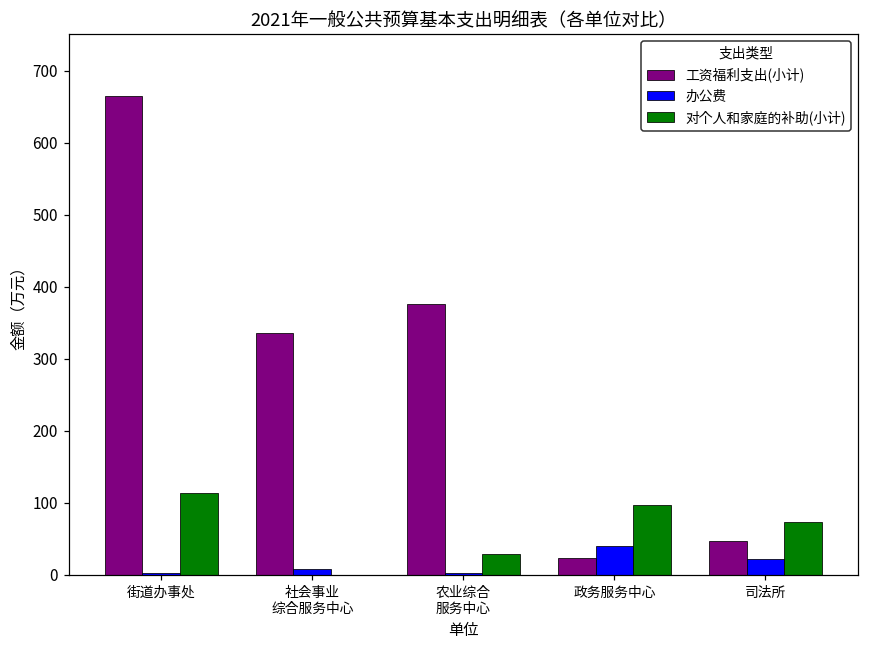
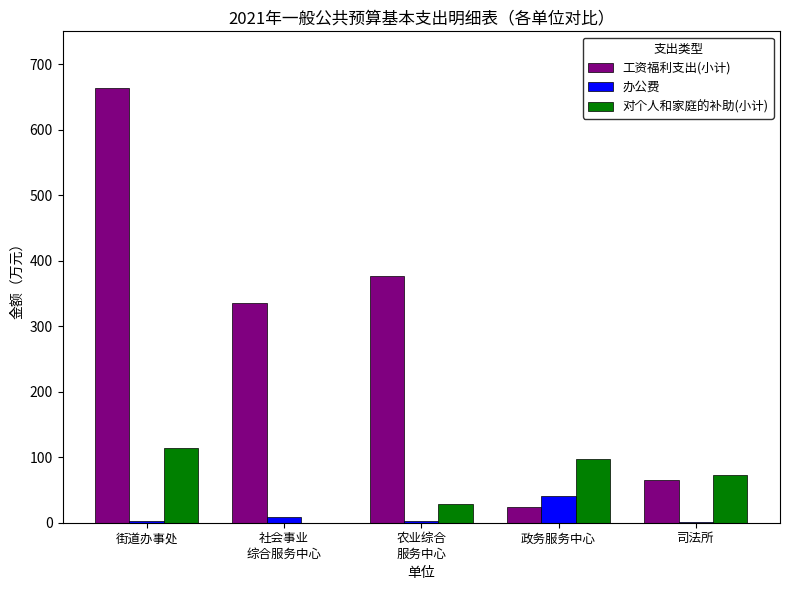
工资福利支出(小计), 司法所: 50 -> 60
办公费, 司法所: 20 -> 0
